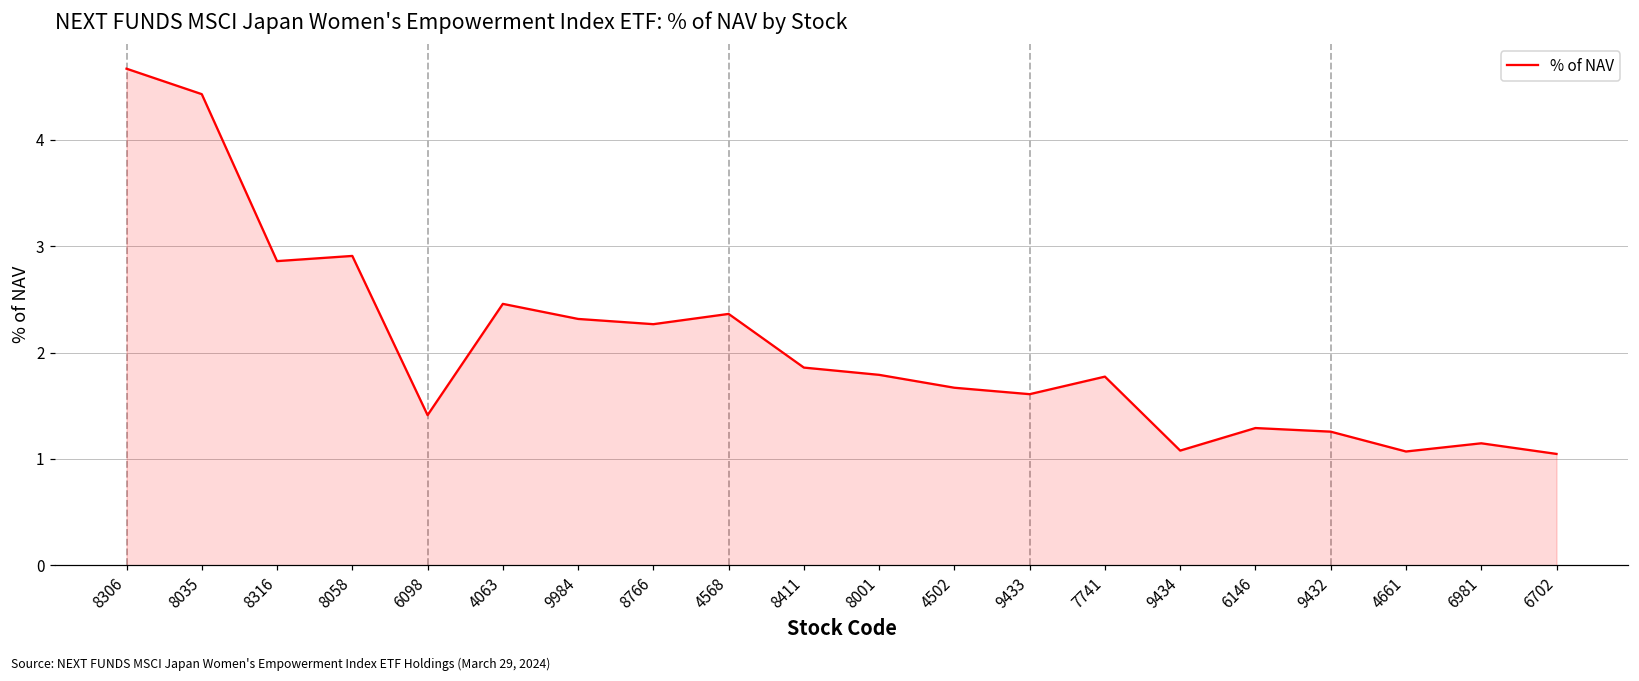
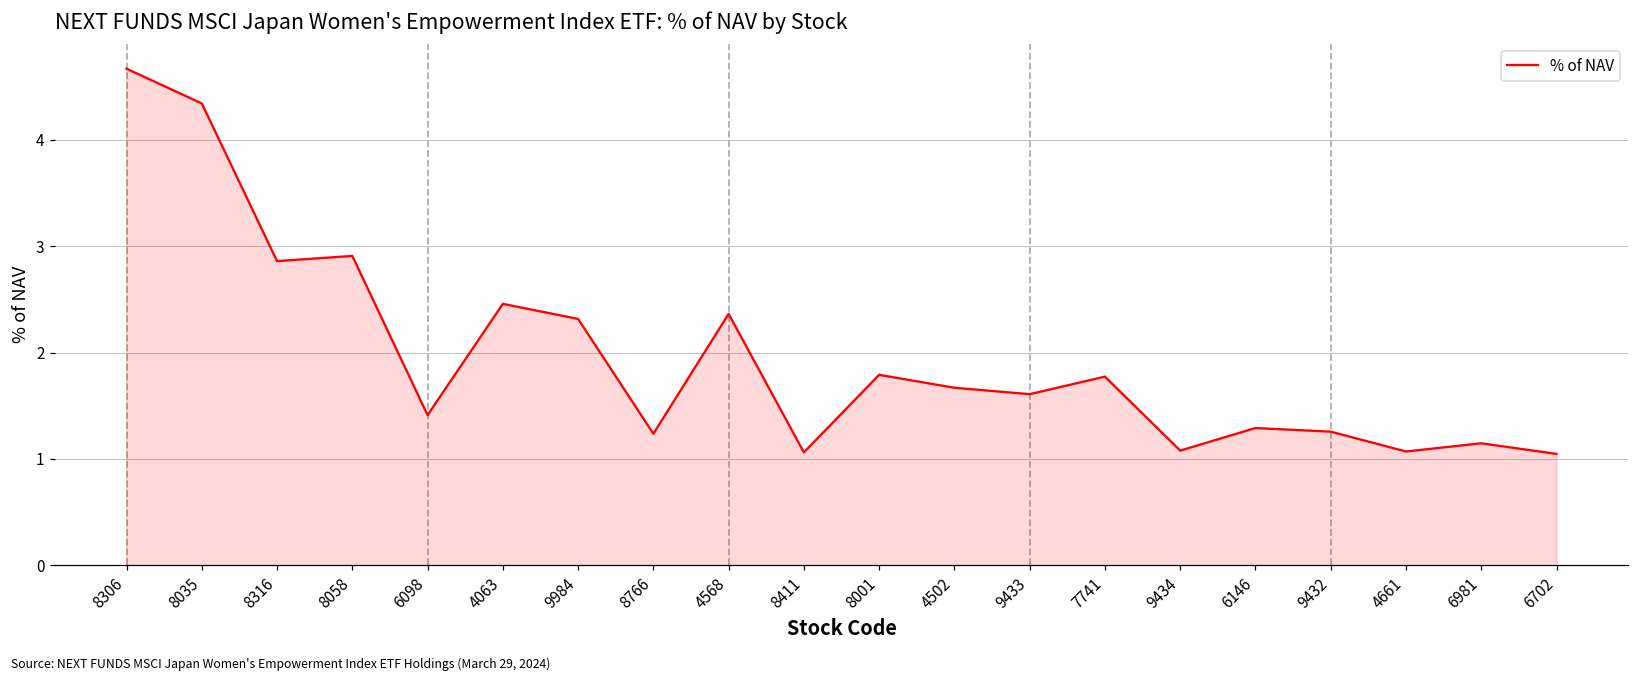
8035: 4.4 -> 4.3
8766: 2.3 -> 1.2
8411: 1.9 -> 1.1
